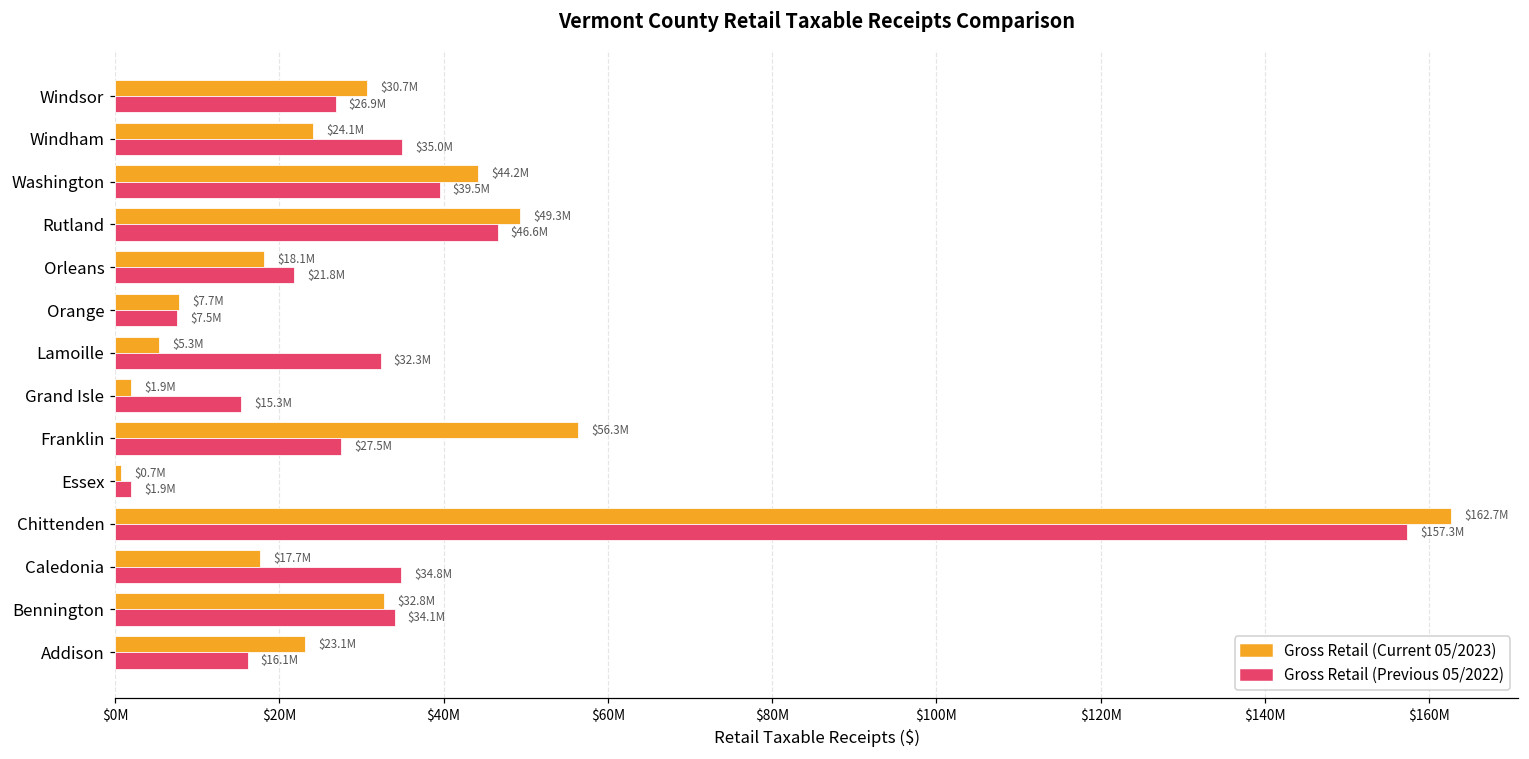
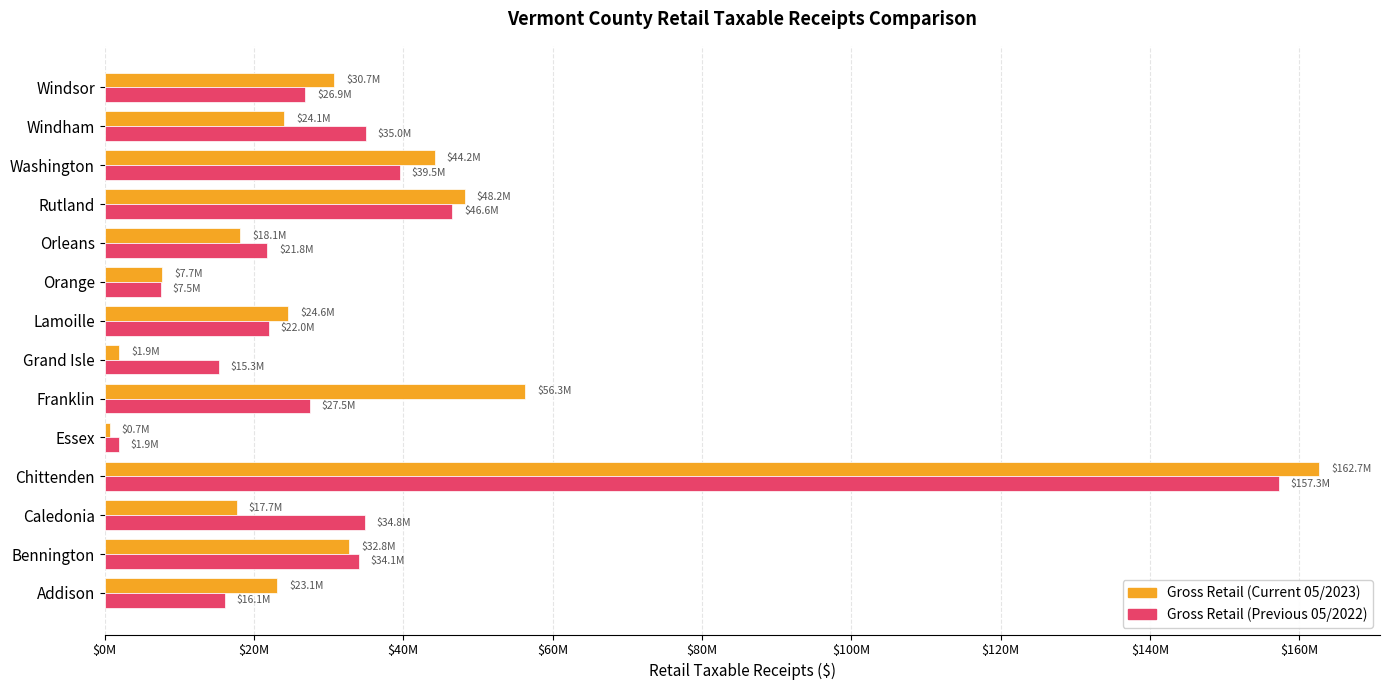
Gross Retail (Current 05/2023), Rutland: $49.3M -> $48.2M
Gross Retail (Current 05/2023), Lamoille: $5.3M -> $24.6M
Gross Retail (Previous 05/2022), Lamoille: $32.3M -> $22.0M
